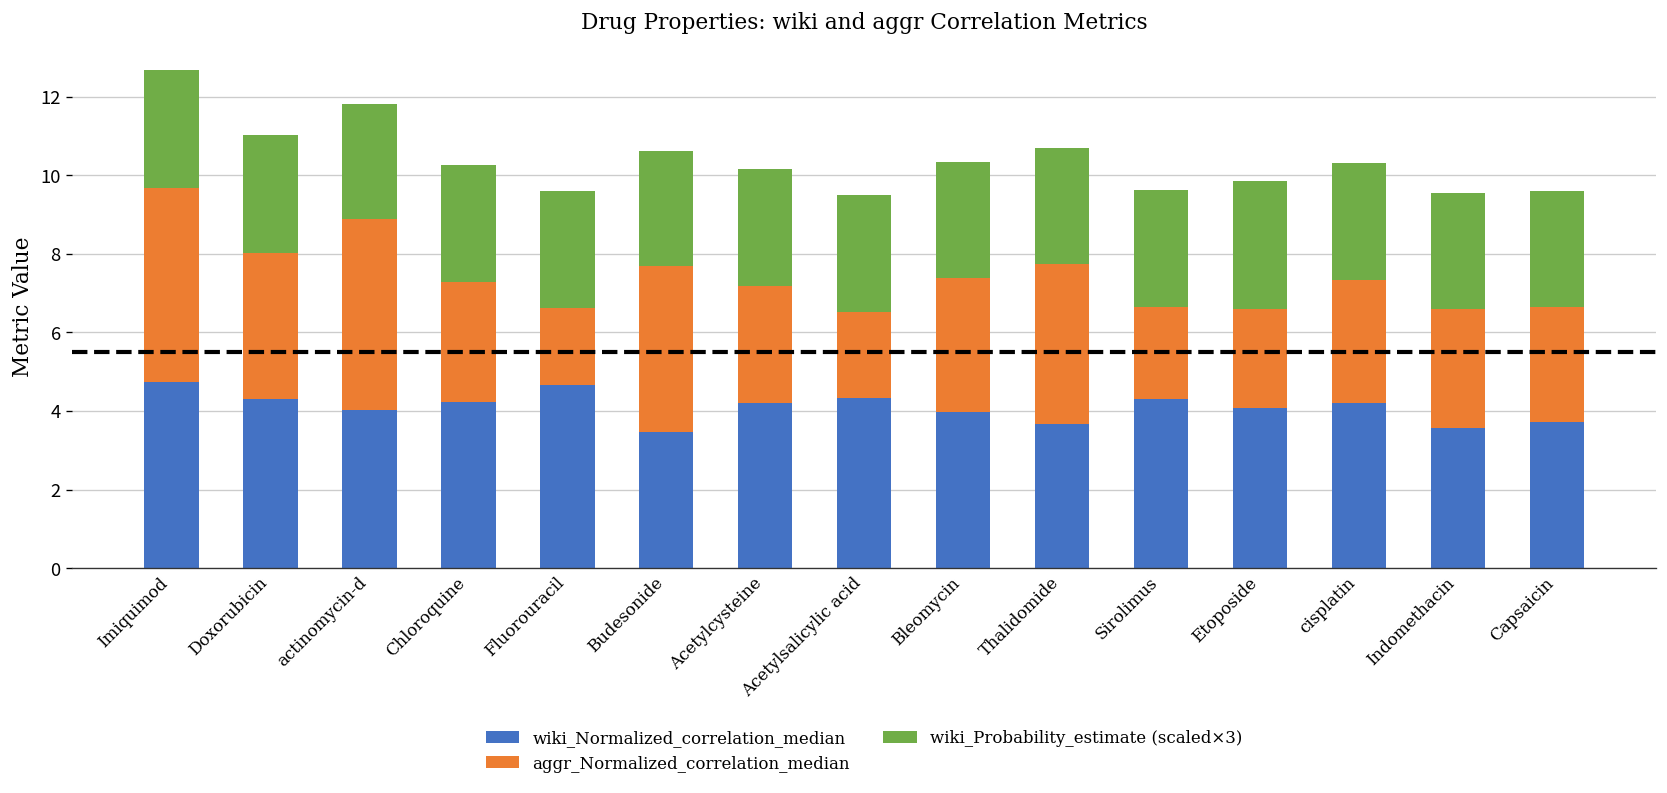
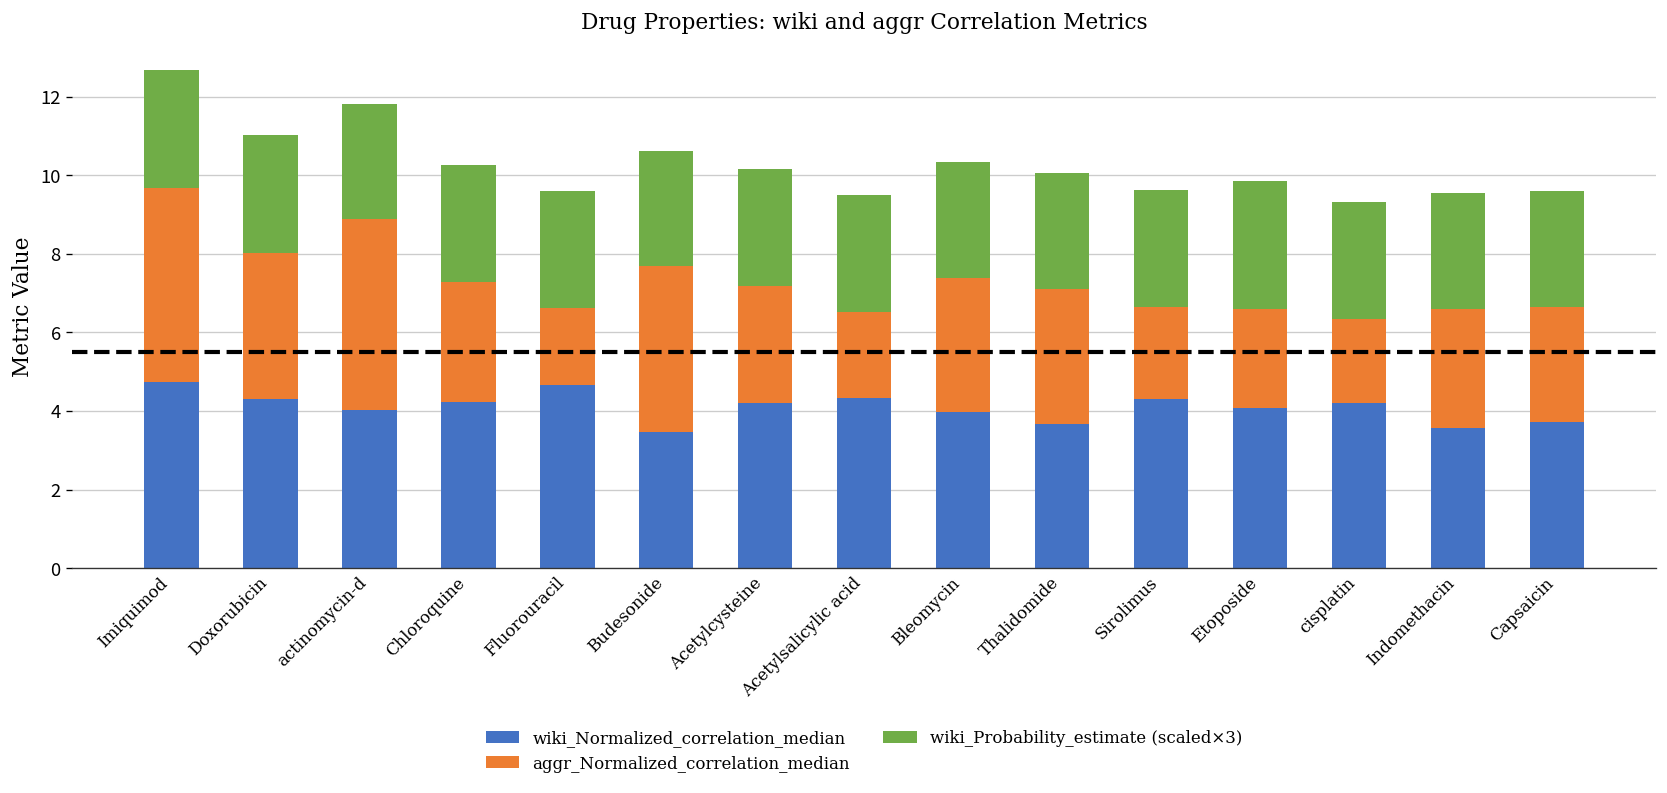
aggr_Normalized_correlation_median, Thalidomide: 4.1 -> 3.4
aggr_Normalized_correlation_median, cisplatin: 3.2 -> 2.1
